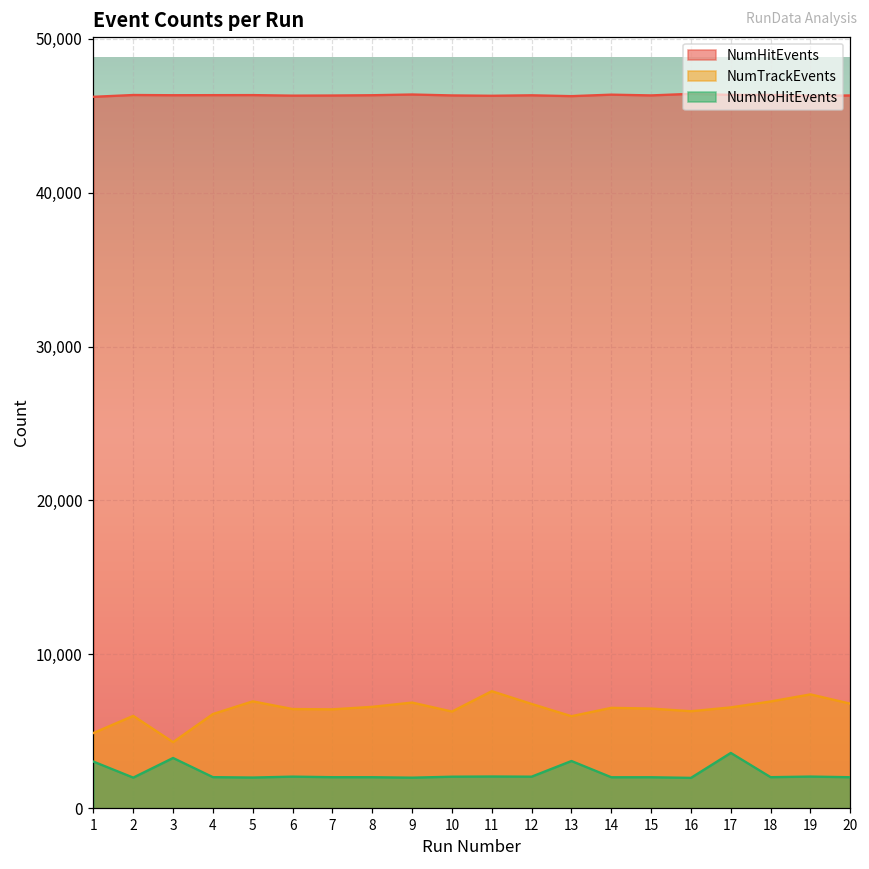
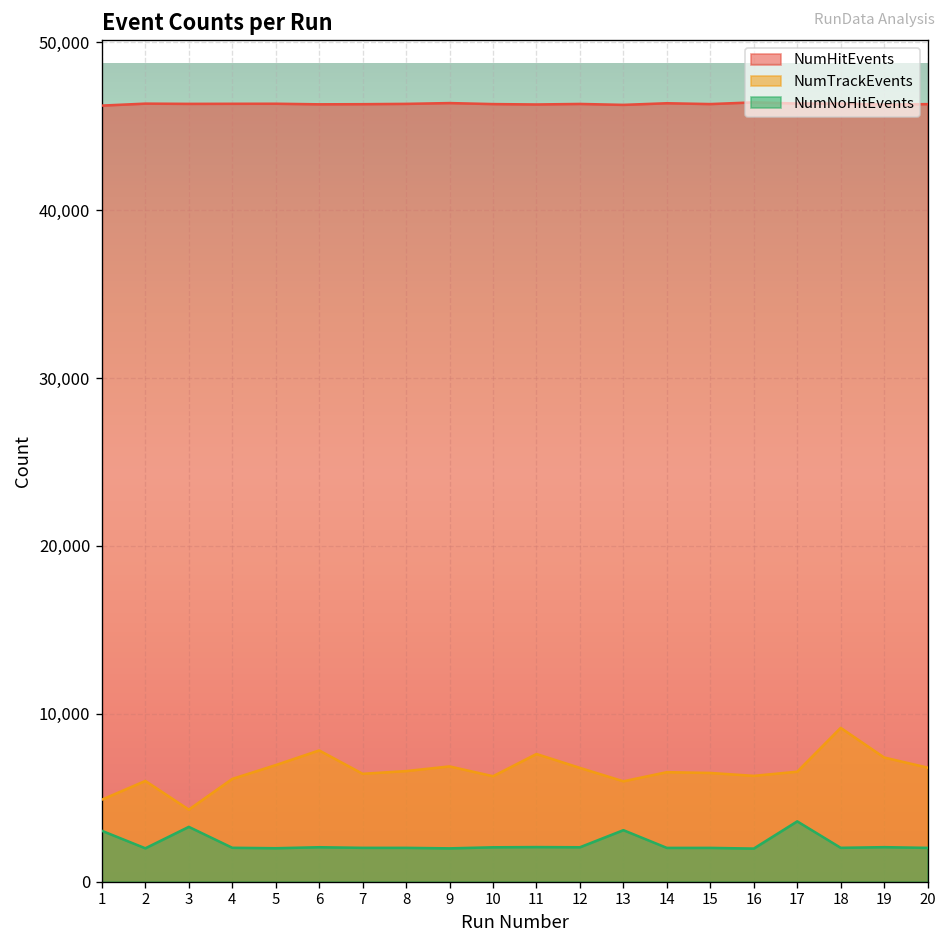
NumTrackEvents, 6: 6,400 -> 7,800
NumTrackEvents, 18: 6,900 -> 9,200
